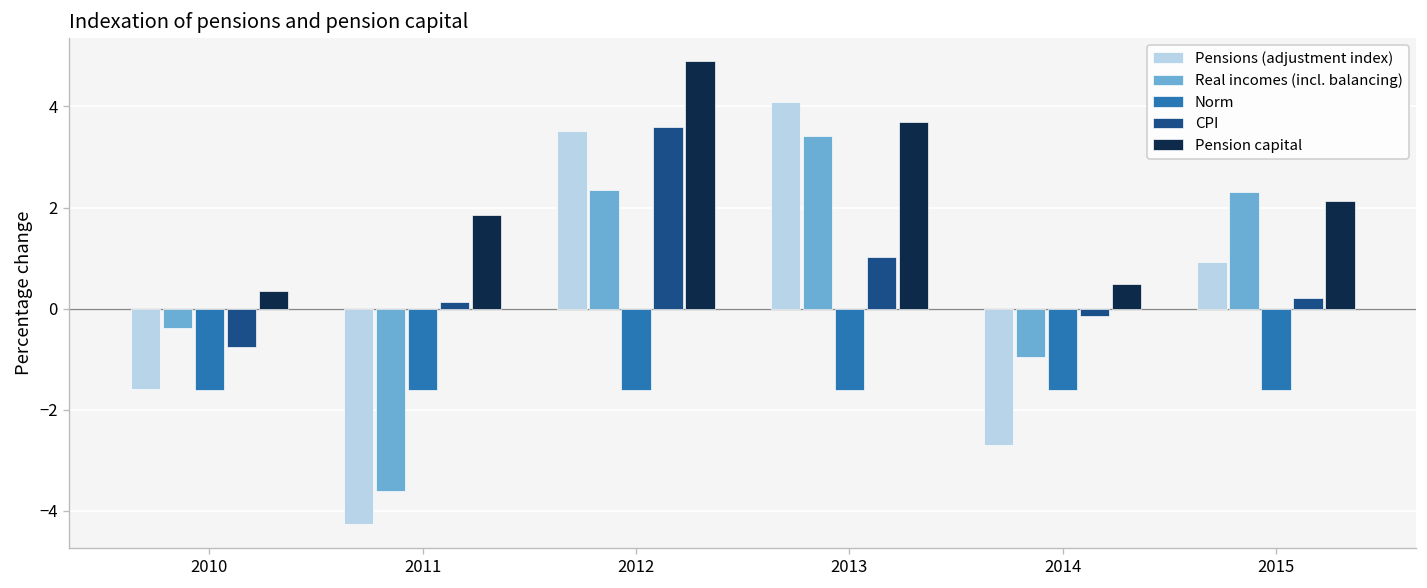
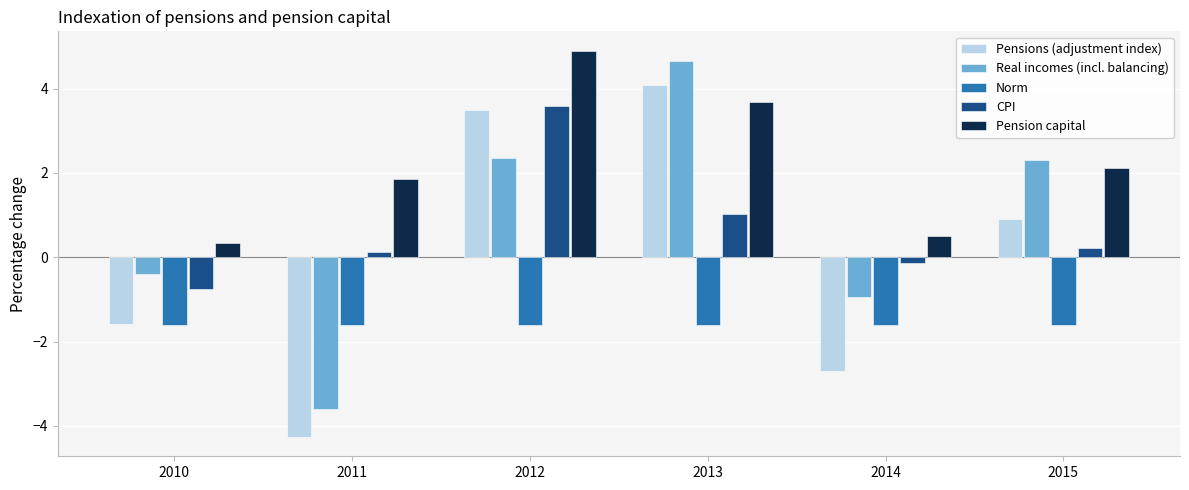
Real incomes (incl. balancing), 2013: 3.4 -> 4.7
